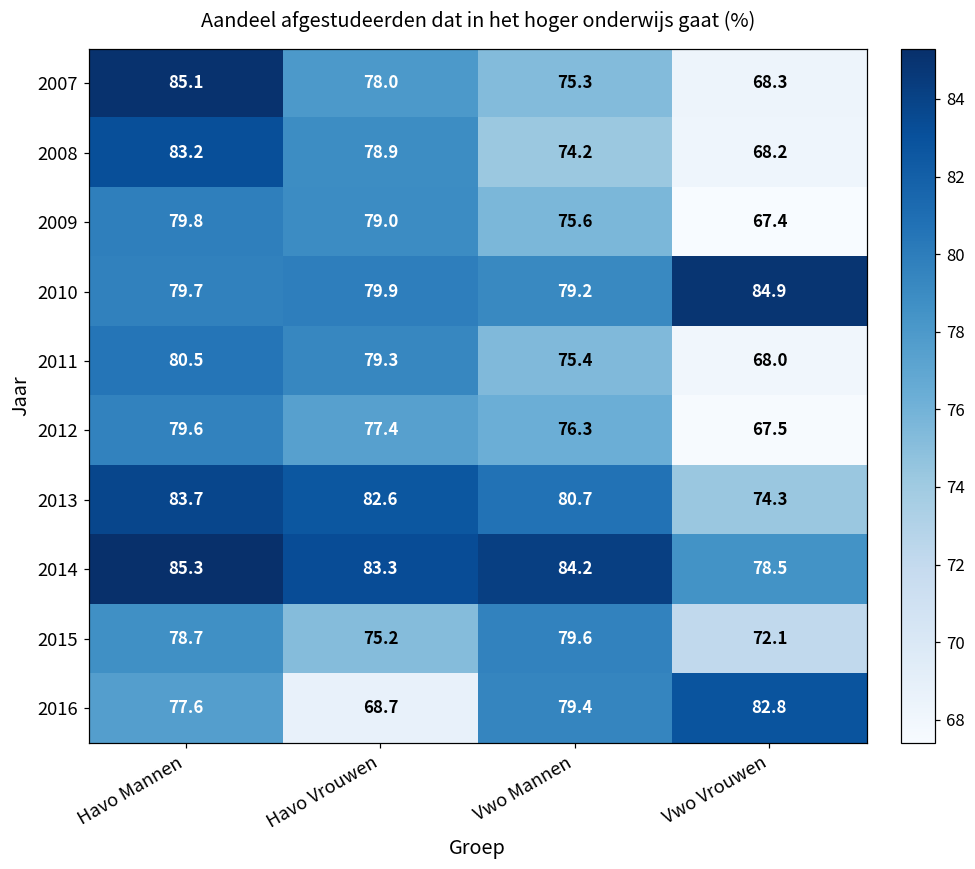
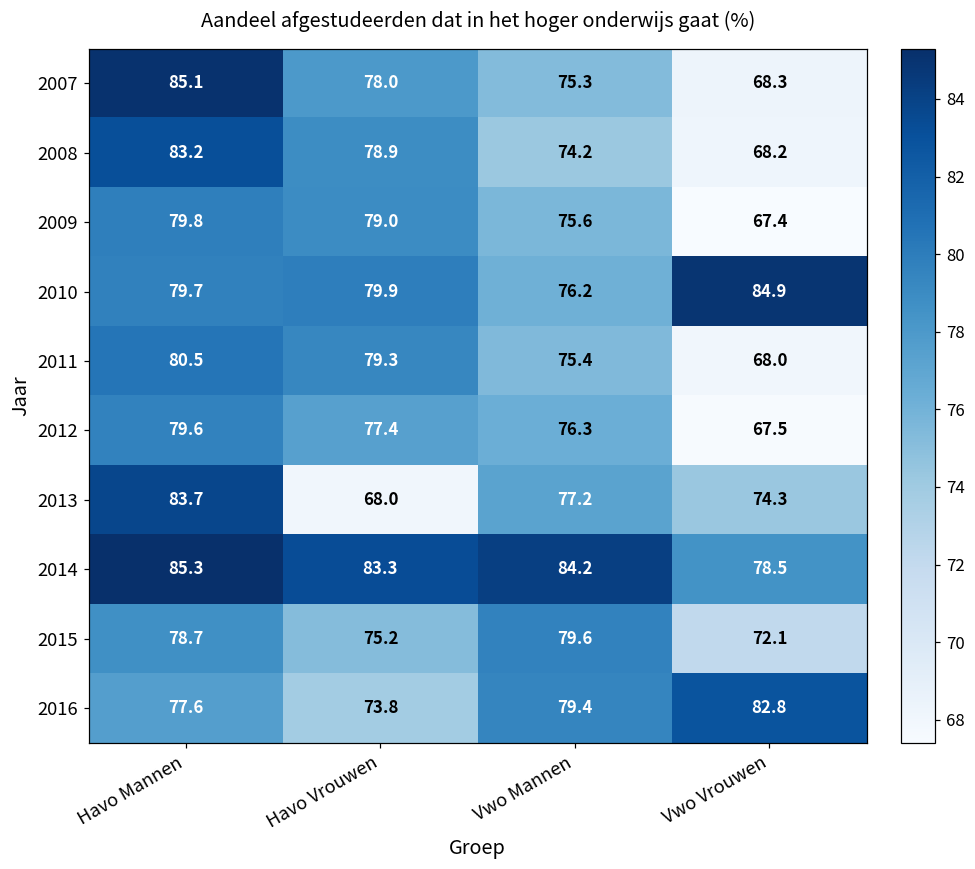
2010, Vwo Mannen: 79.2 -> 76.2
2013, Havo Vrouwen: 82.6 -> 68.0
2013, Vwo Mannen: 80.7 -> 77.2
2016, Havo Vrouwen: 68.7 -> 73.8
